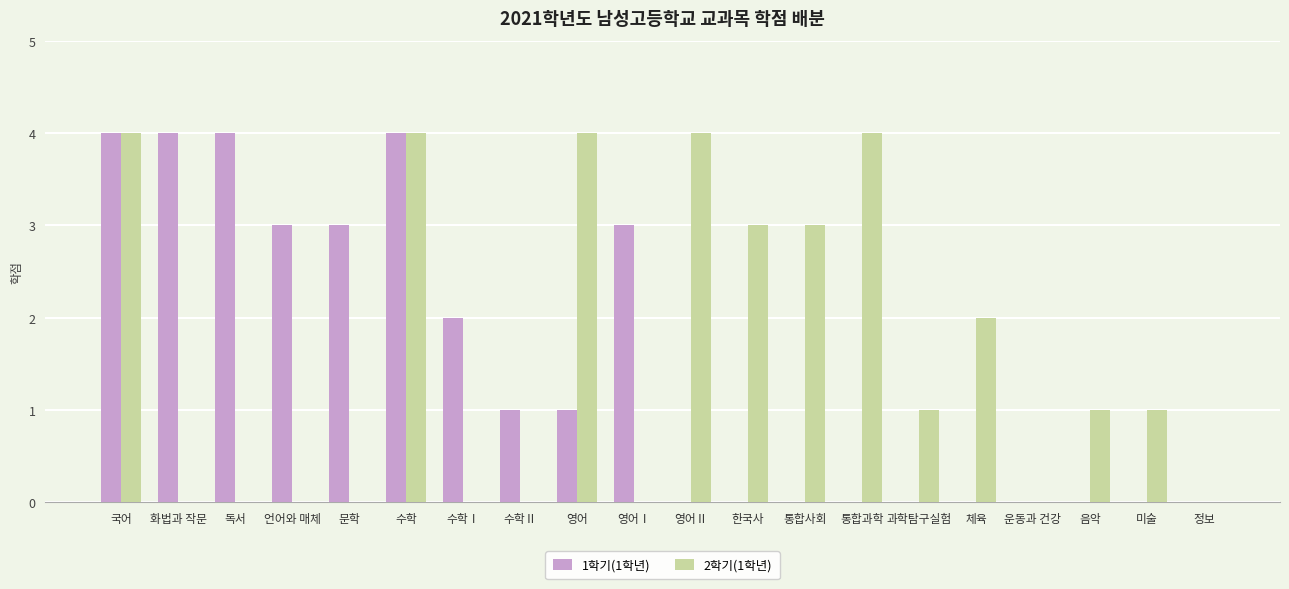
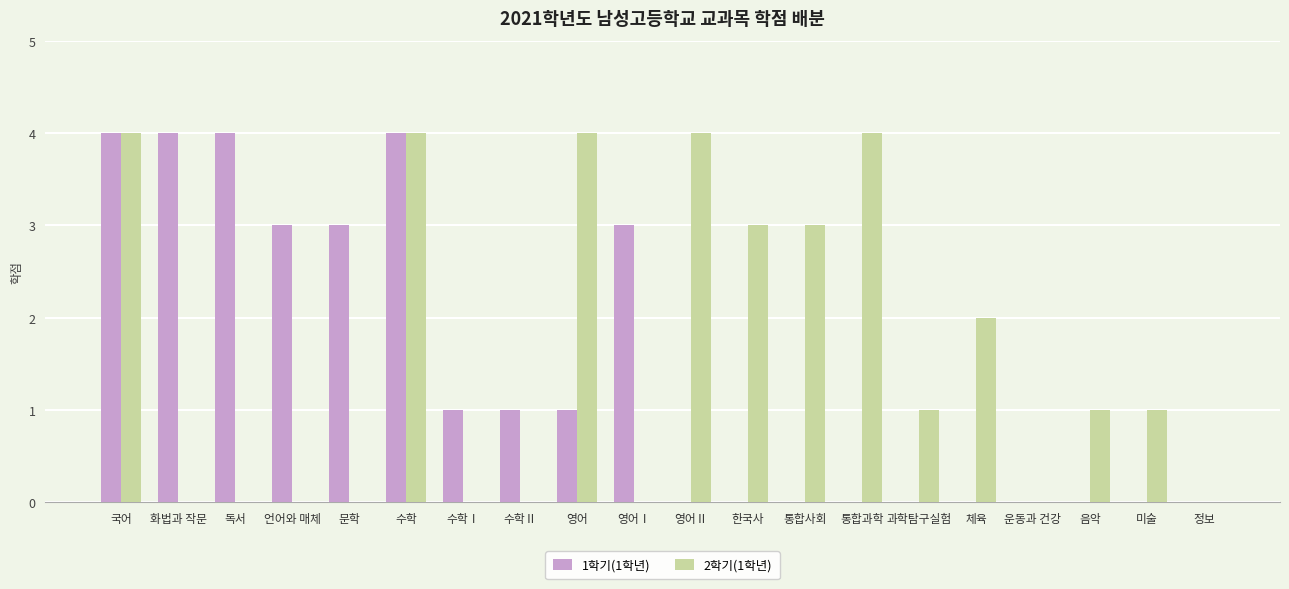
1학기(1학년), 수학Ⅰ: 2 -> 1
